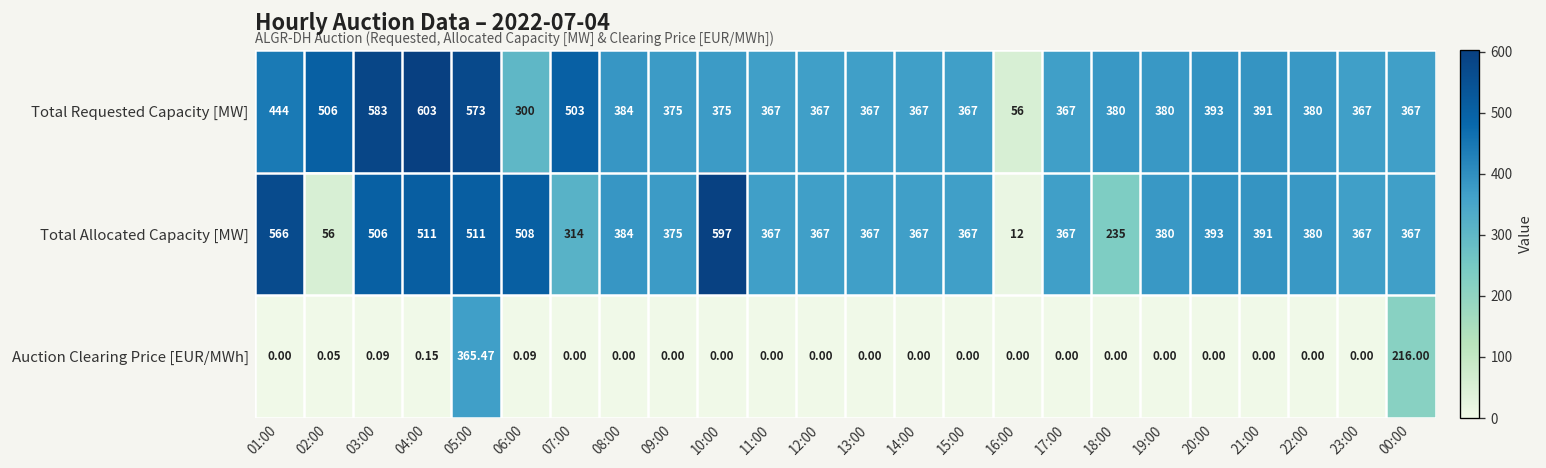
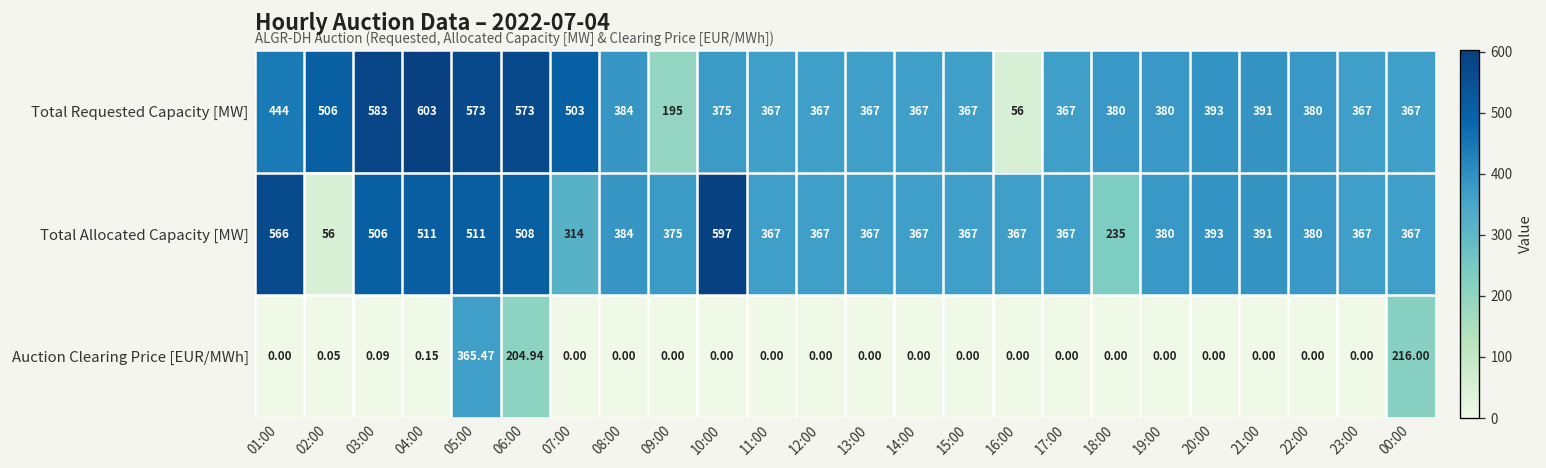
Total Requested Capacity [MW], 06:00: 300 -> 573
Total Requested Capacity [MW], 09:00: 375 -> 195
Total Allocated Capacity [MW], 16:00: 12 -> 367
Auction Clearing Price [EUR/MWh], 06:00: 0.09 -> 204.94
